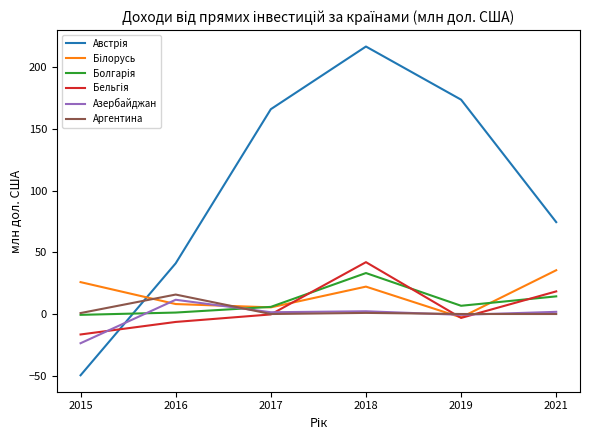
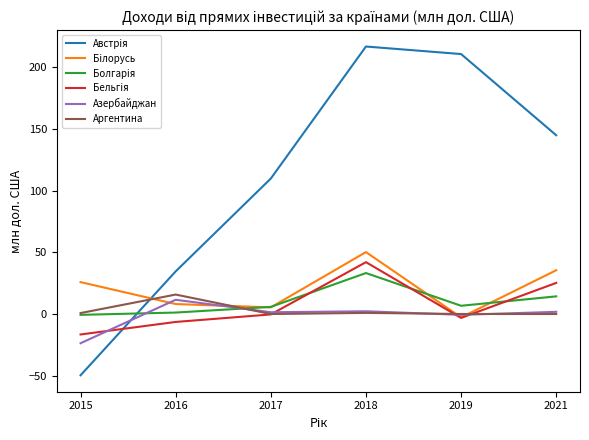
Австрія, 2016: 41 -> 35
Австрія, 2017: 166 -> 110
Білорусь, 2018: 22 -> 50
Австрія, 2019: 174 -> 211
Австрія, 2021: 75 -> 145
Бельгія, 2021: 18 -> 25
